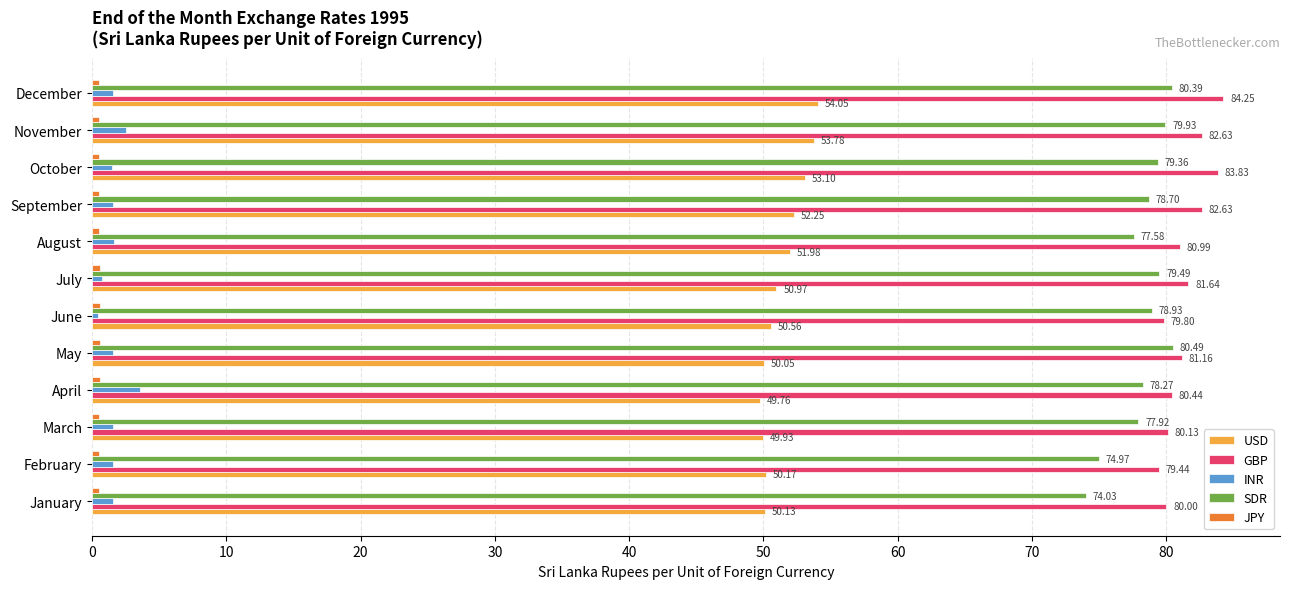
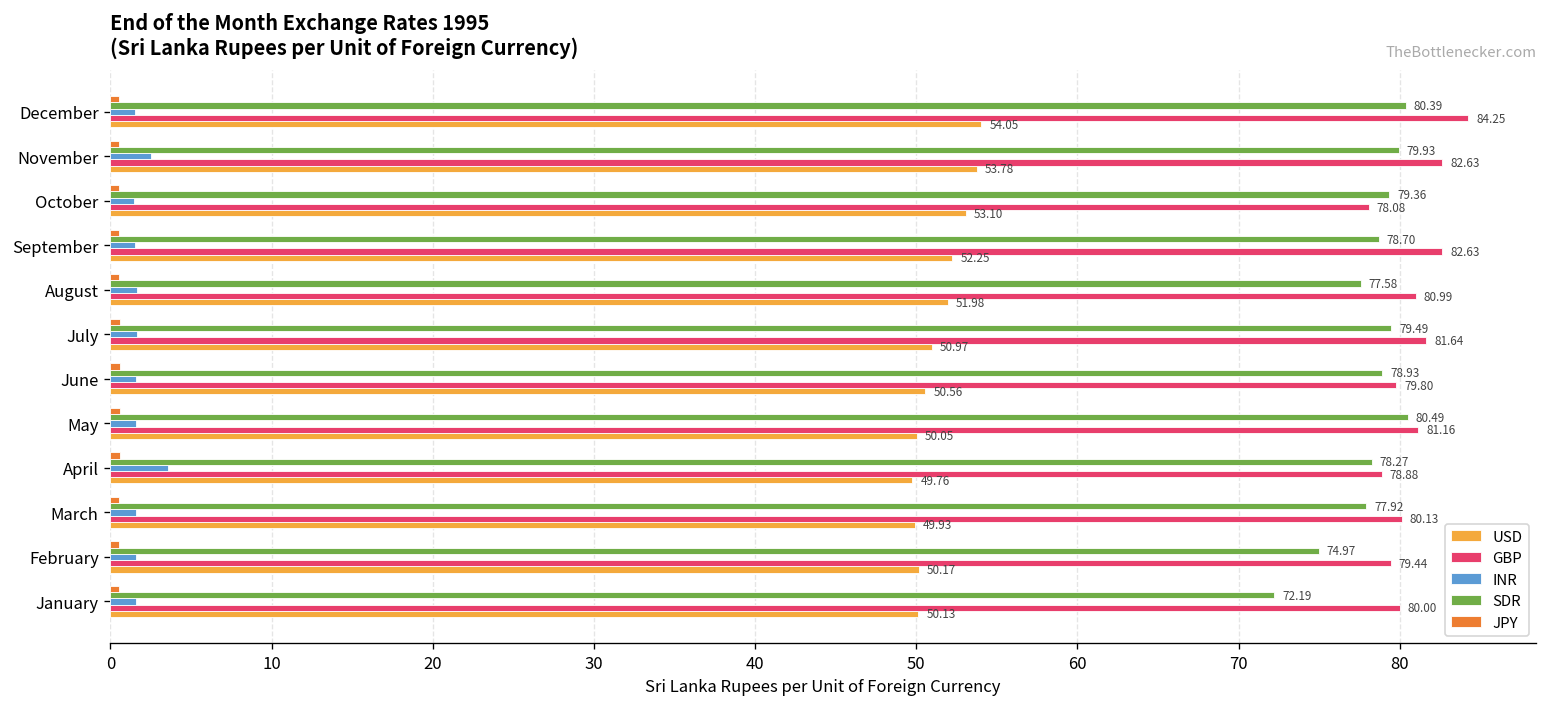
GBP, October: 83.83 -> 78.08
INR, July: 0.8 -> 1.6
INR, June: 0.4 -> 1.6
GBP, April: 80.44 -> 78.88
SDR, January: 74.03 -> 72.19
